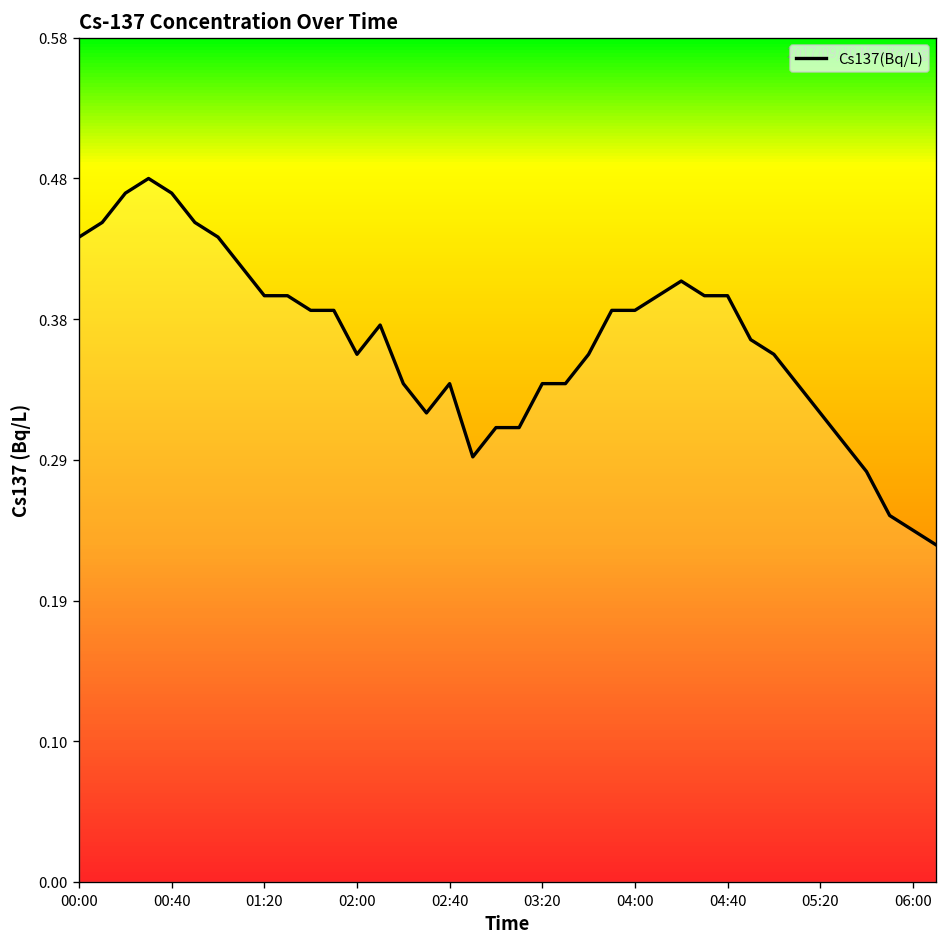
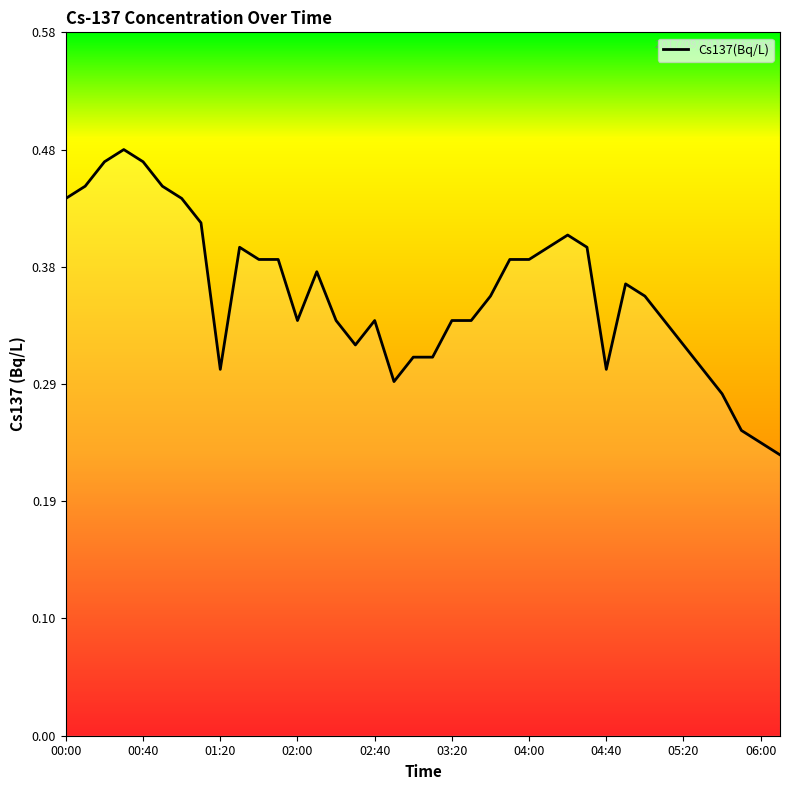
01:20: 0.4 -> 0.3
02:00: 0.36 -> 0.34
04:40: 0.4 -> 0.3
